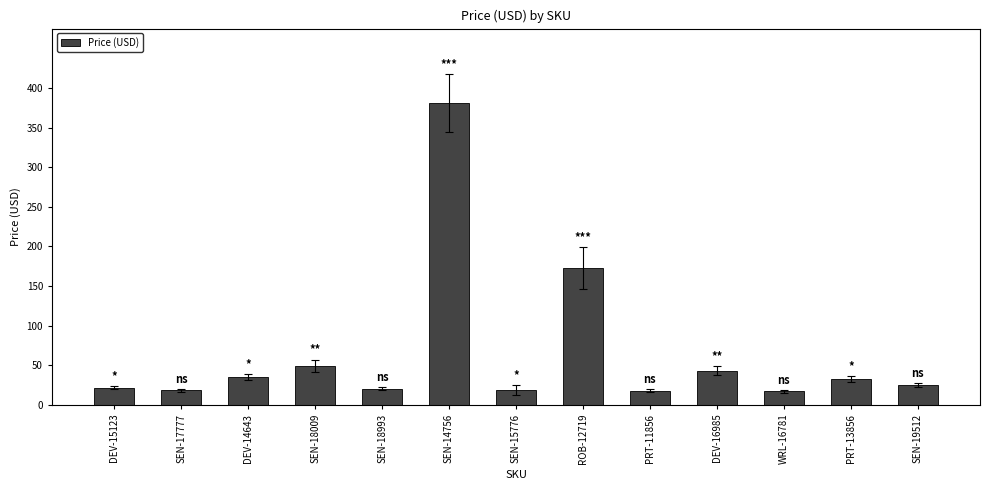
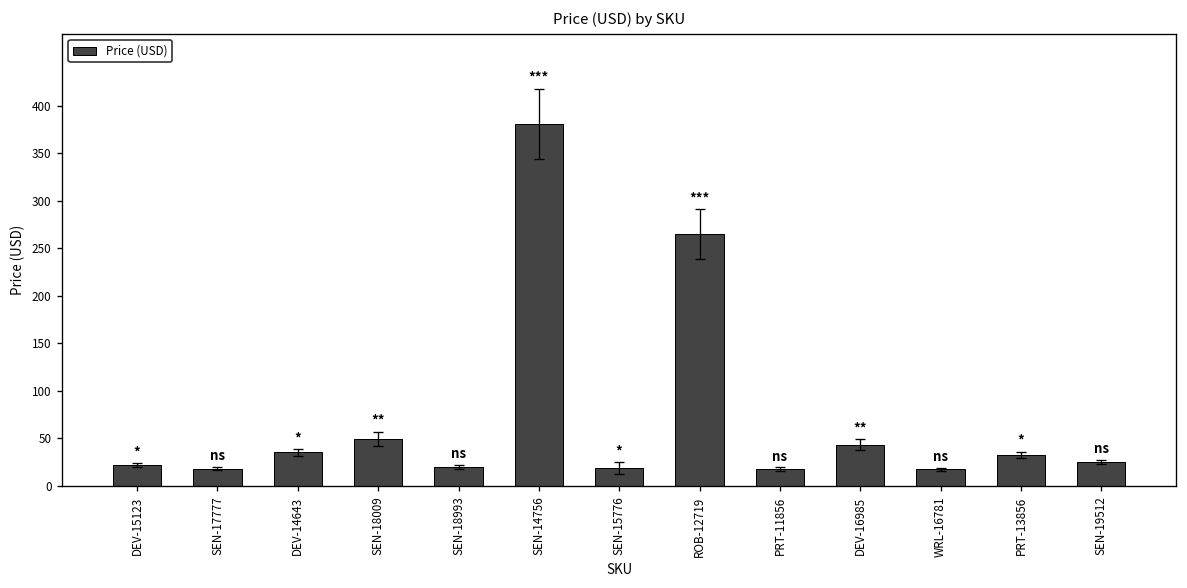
Price (USD), ROB-12719: 170 -> 260
